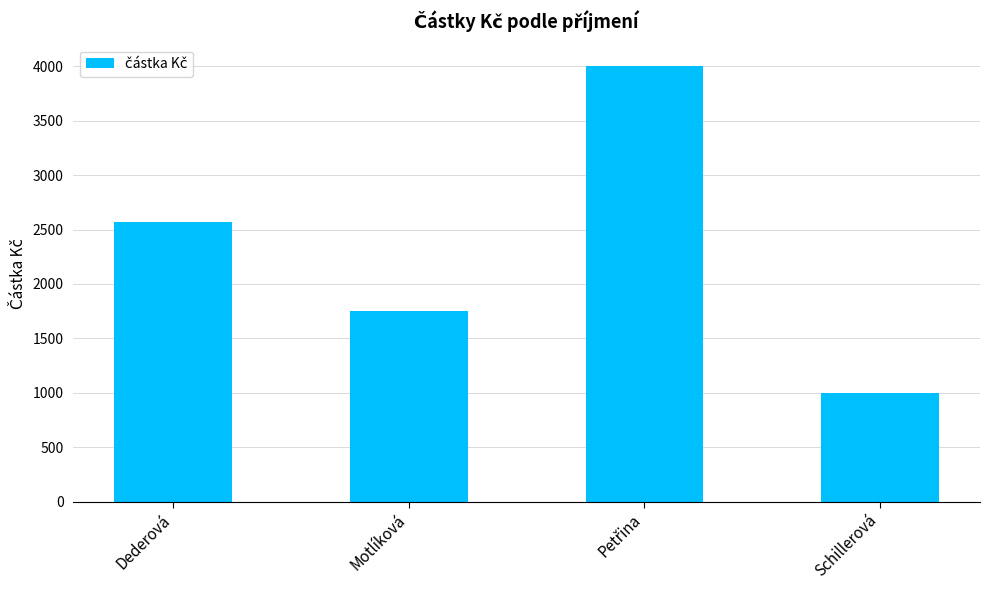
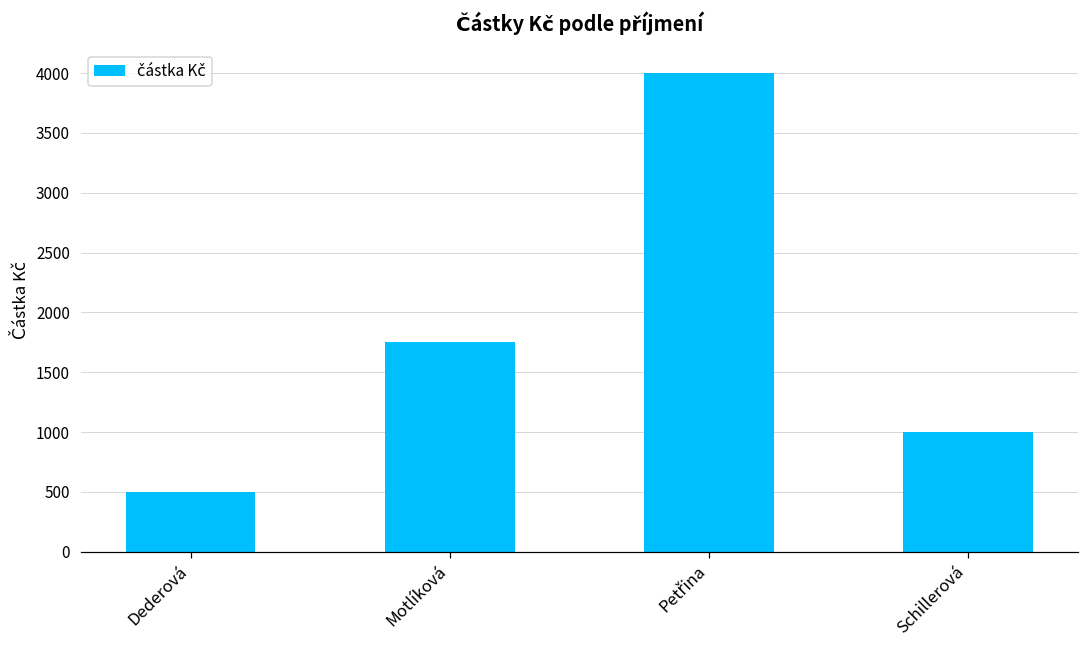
Dederová: 2570 -> 500
